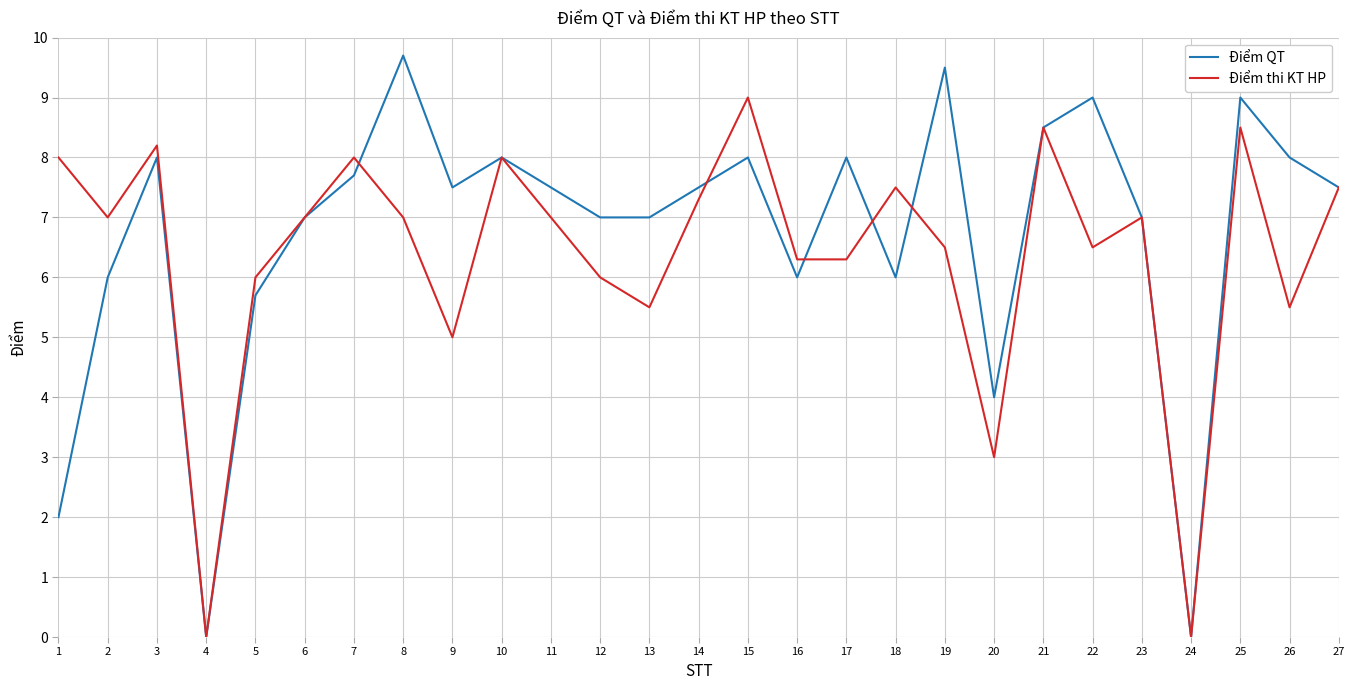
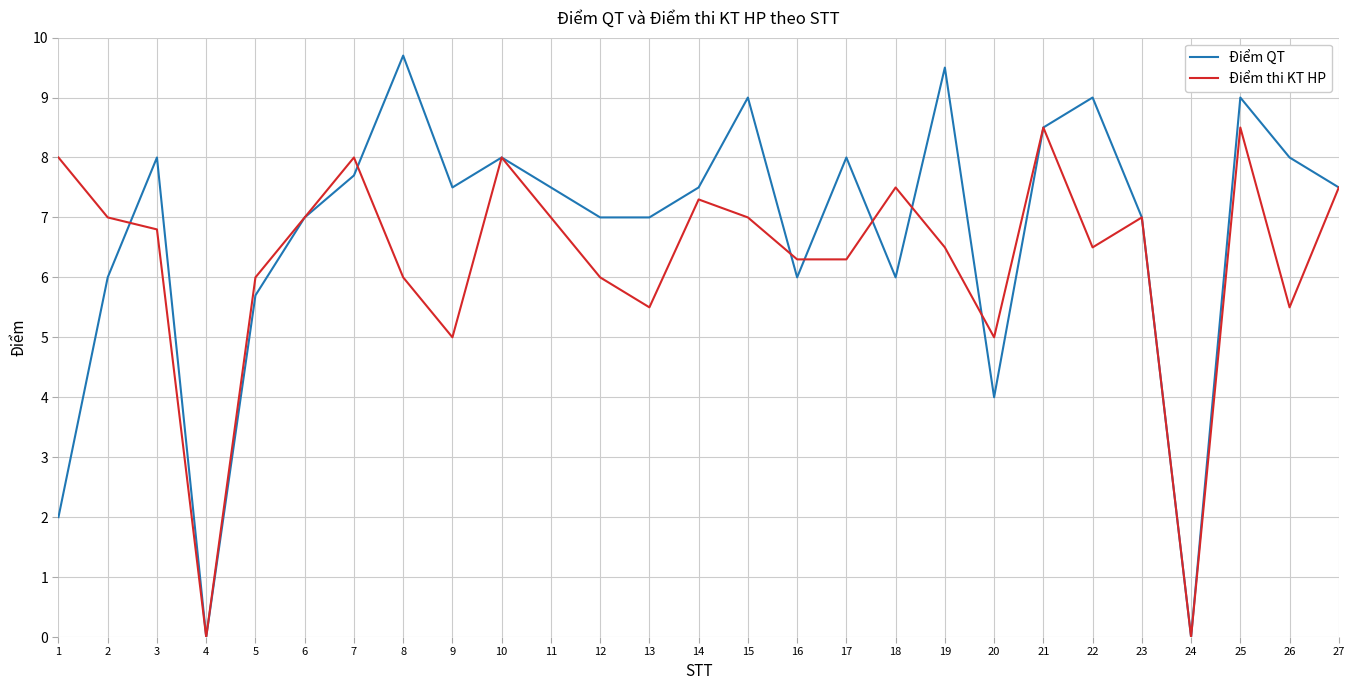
Điểm thi KT HP, 3: 8.2 -> 6.8
Điểm thi KT HP, 8: 7 -> 6
Điểm QT, 15: 8 -> 9
Điểm thi KT HP, 15: 9 -> 7
Điểm thi KT HP, 20: 3 -> 5
